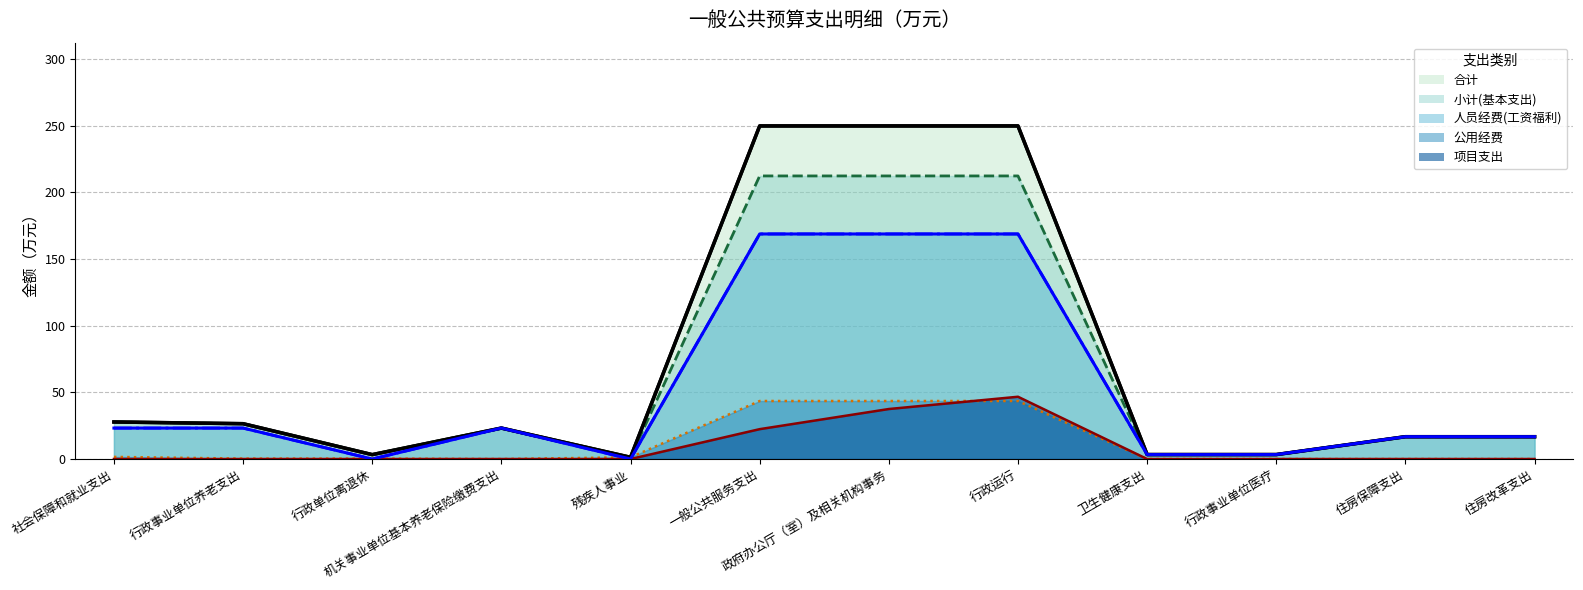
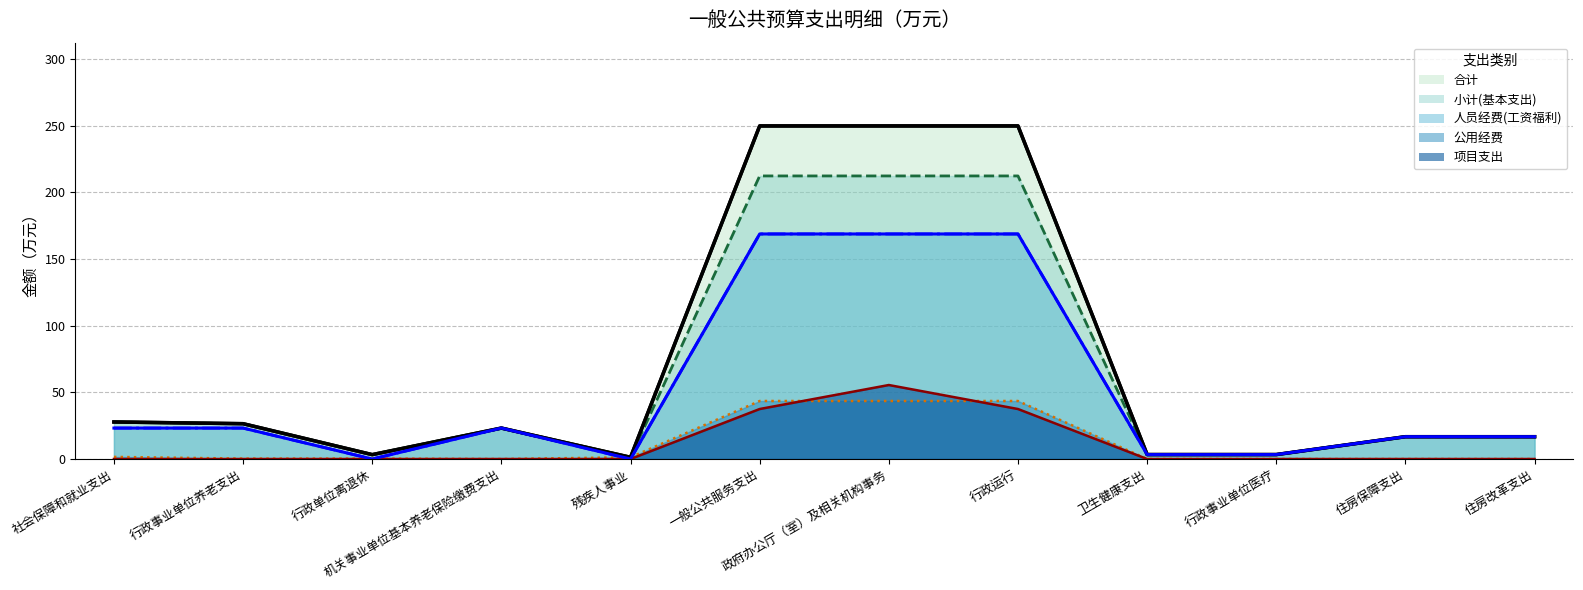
项目支出, 一般公共服务支出: 22 -> 38
项目支出, 政府办公厅（室）及相关机构事务: 38 -> 56
项目支出, 行政运行: 47 -> 38
